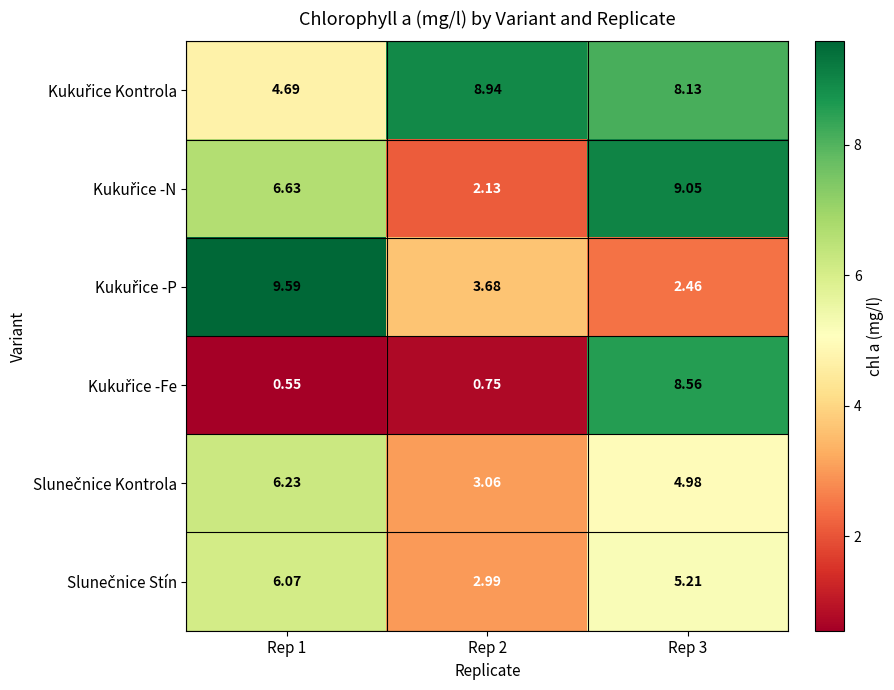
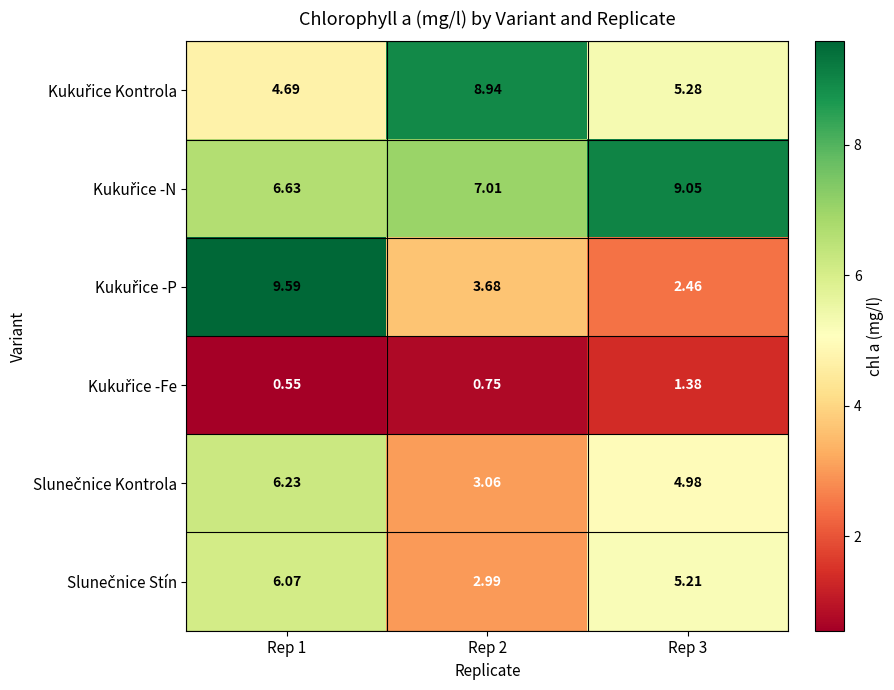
Kukuřice Kontrola, Rep 3: 8.13 -> 5.28
Kukuřice -N, Rep 2: 2.13 -> 7.01
Kukuřice -Fe, Rep 3: 8.56 -> 1.38
